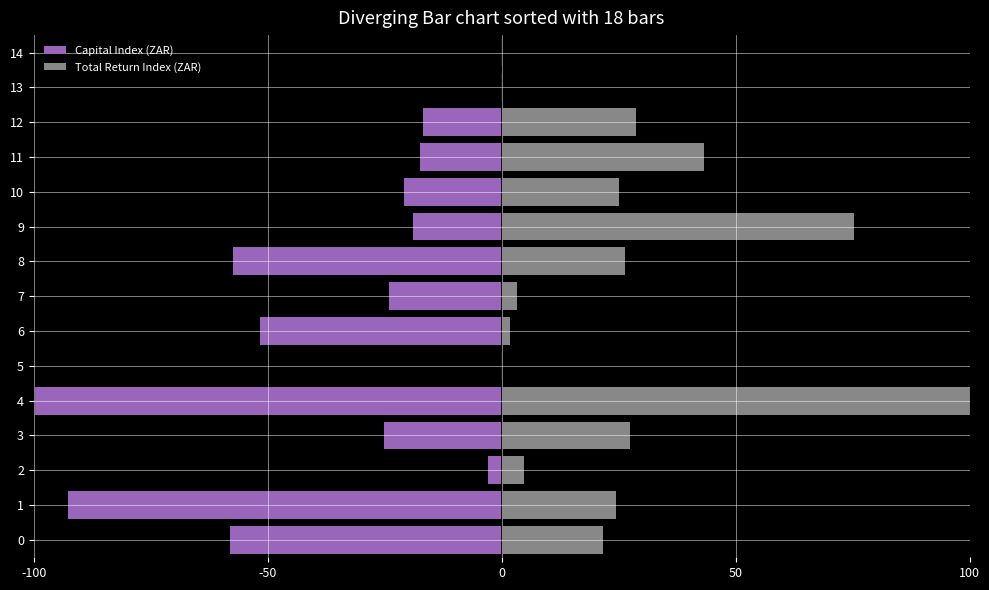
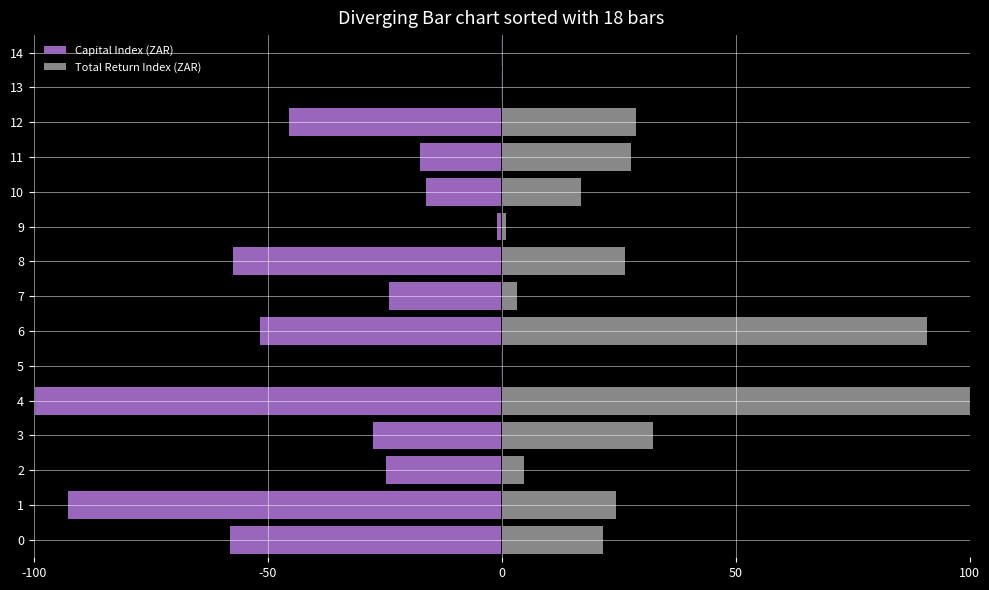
Capital Index (ZAR), 12: -17 -> -45
Total Return Index (ZAR), 11: 43 -> 28
Capital Index (ZAR), 10: -21 -> -16
Total Return Index (ZAR), 10: 25 -> 17
Capital Index (ZAR), 9: -19 -> -1
Total Return Index (ZAR), 9: 75 -> 1
Total Return Index (ZAR), 6: 2 -> 91
Capital Index (ZAR), 3: -25 -> -27
Total Return Index (ZAR), 3: 27 -> 32
Capital Index (ZAR), 2: -3 -> -25
